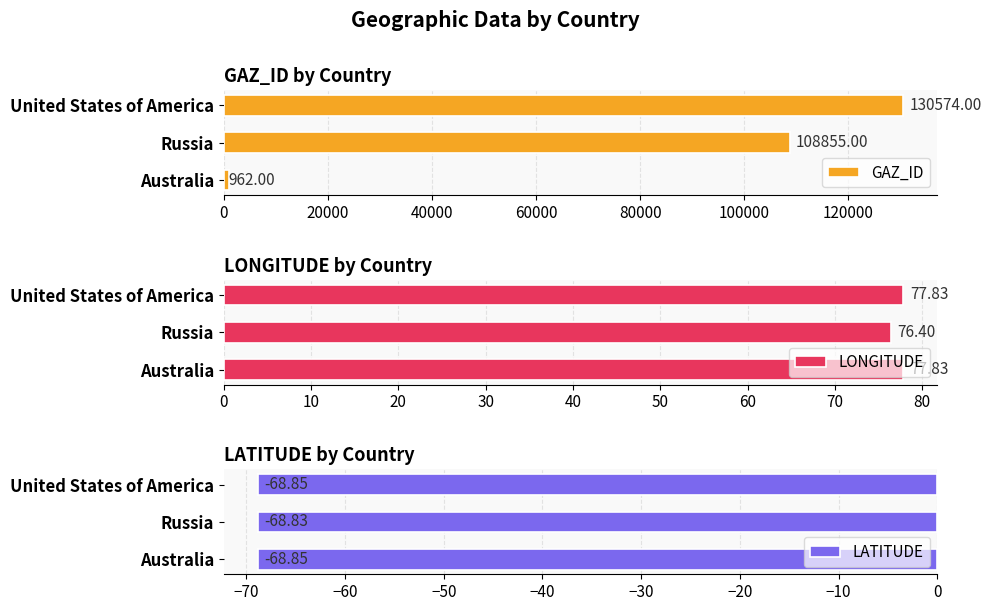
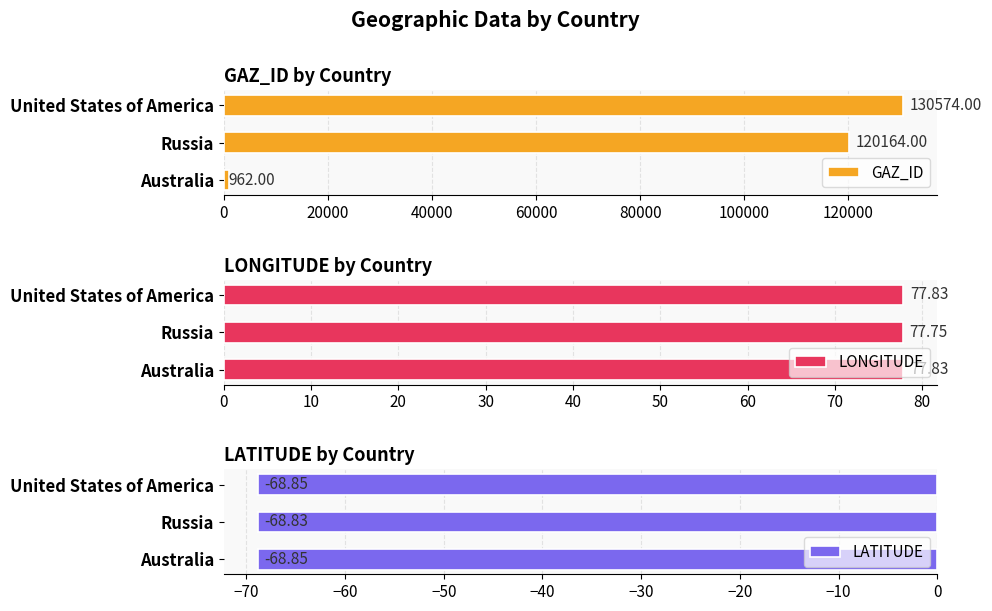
GAZ_ID by Country, Russia: 108855.00 -> 120164.00
LONGITUDE by Country, Russia: 76.40 -> 77.75
